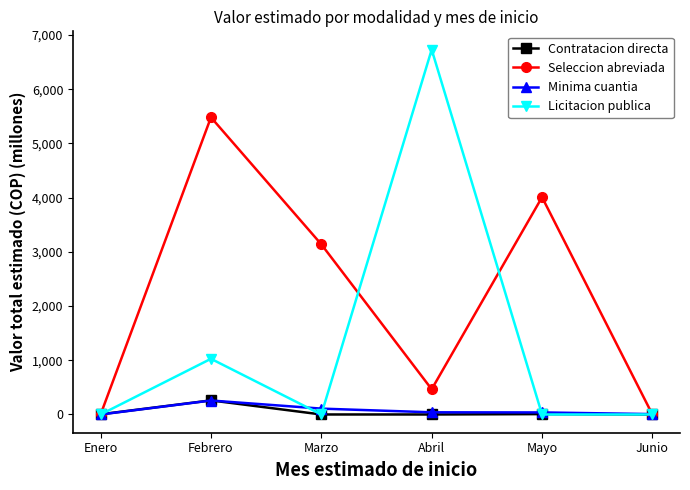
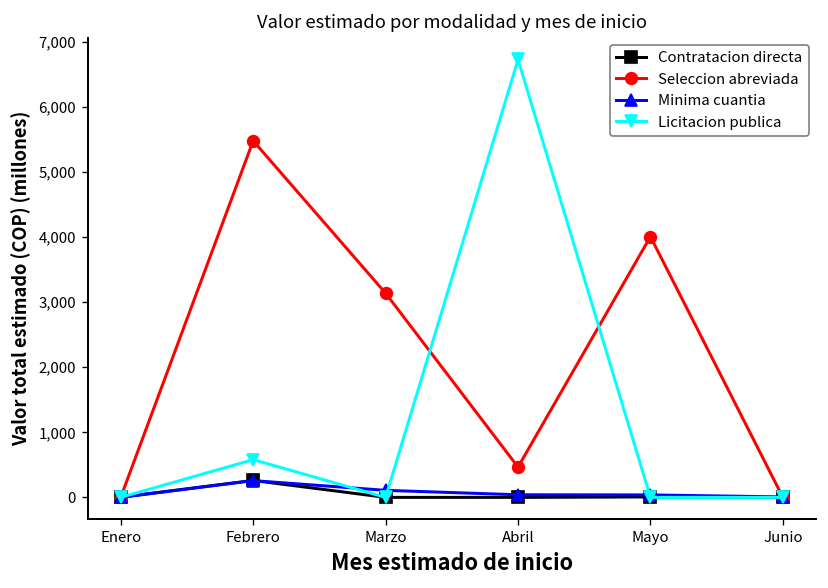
Licitacion publica, Febrero: 1,000 -> 600
